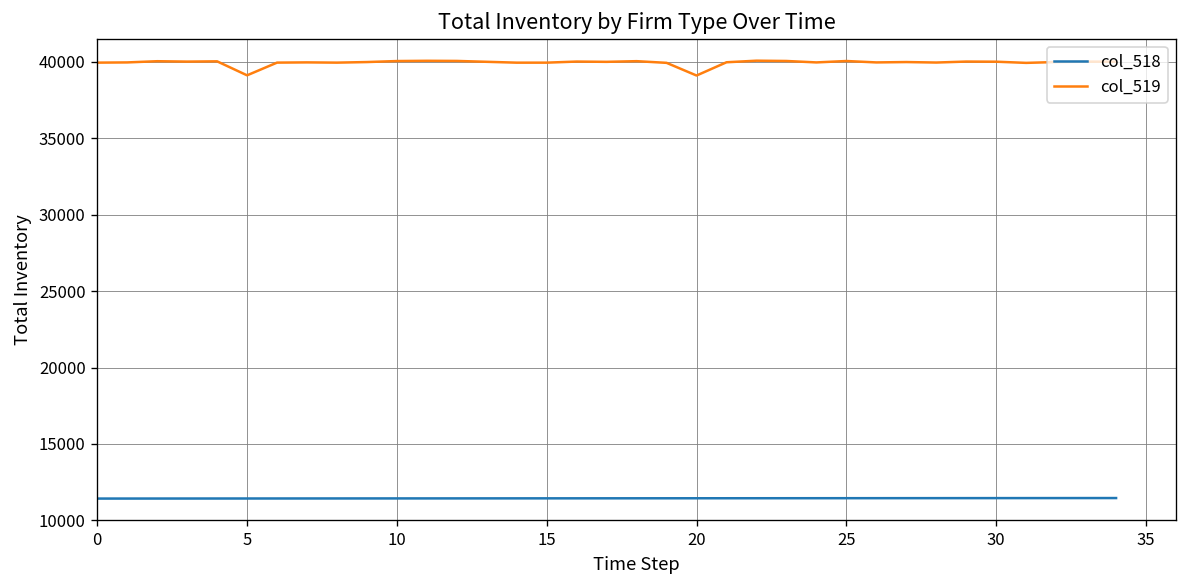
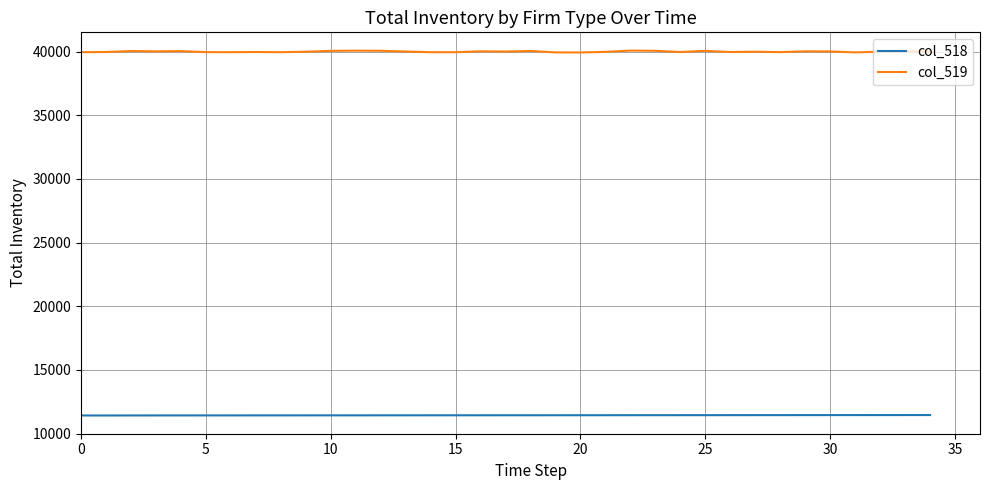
col_519, 5: 39100 -> 40000
col_519, 20: 39100 -> 39900
